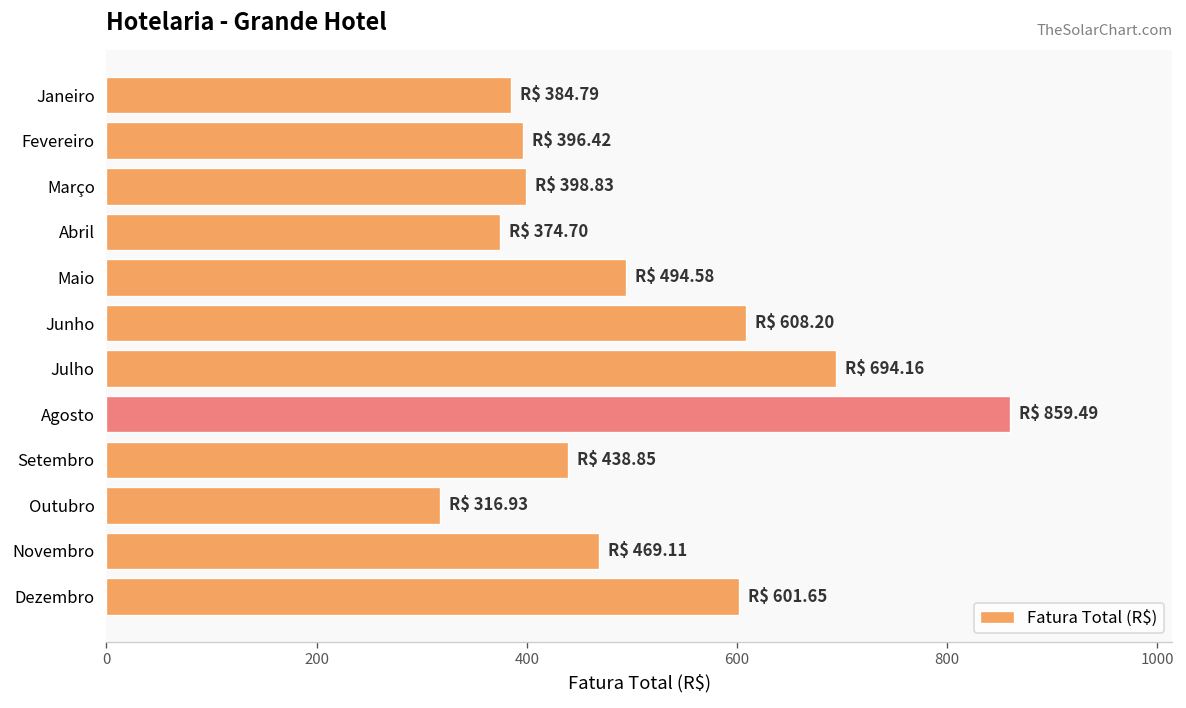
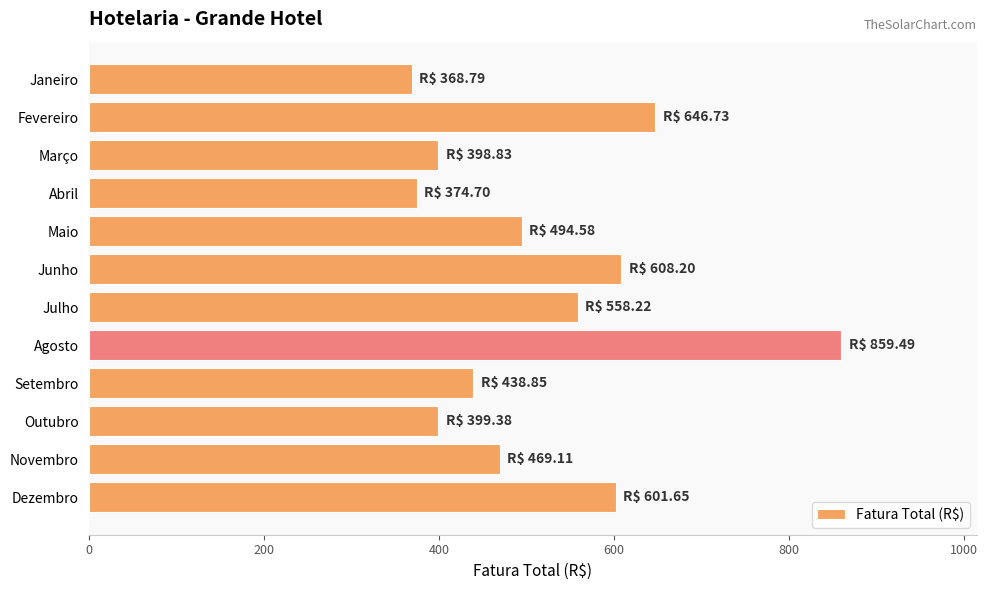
Janeiro: 384.79 -> 368.79
Fevereiro: 396.42 -> 646.73
Julho: 694.16 -> 558.22
Outubro: 316.93 -> 399.38
